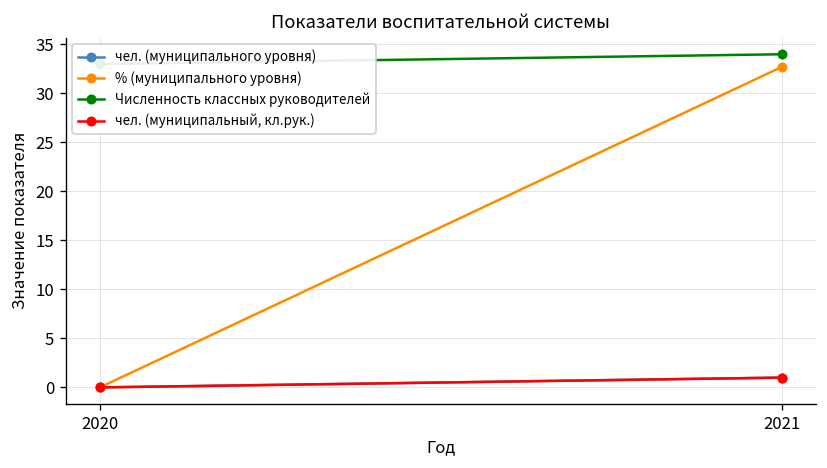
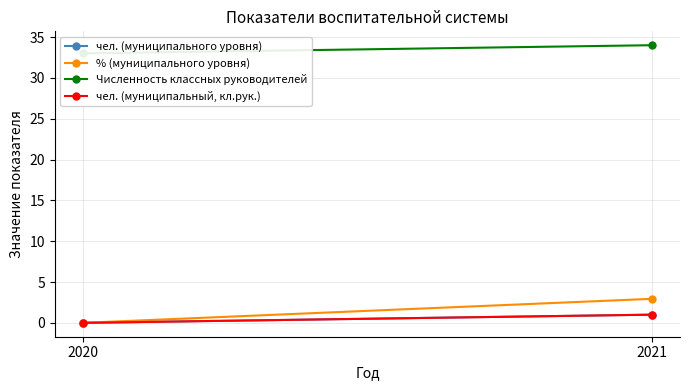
% (муниципального уровня), 2021: 33 -> 3
